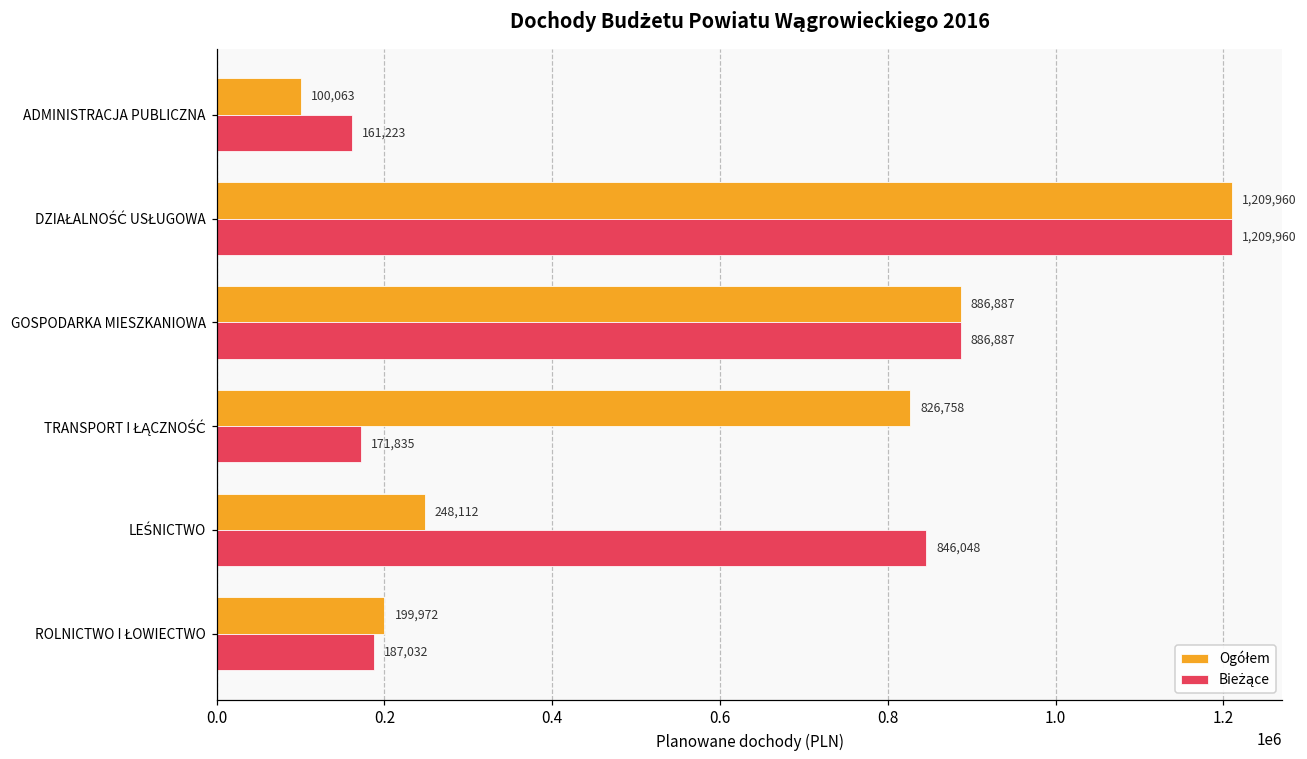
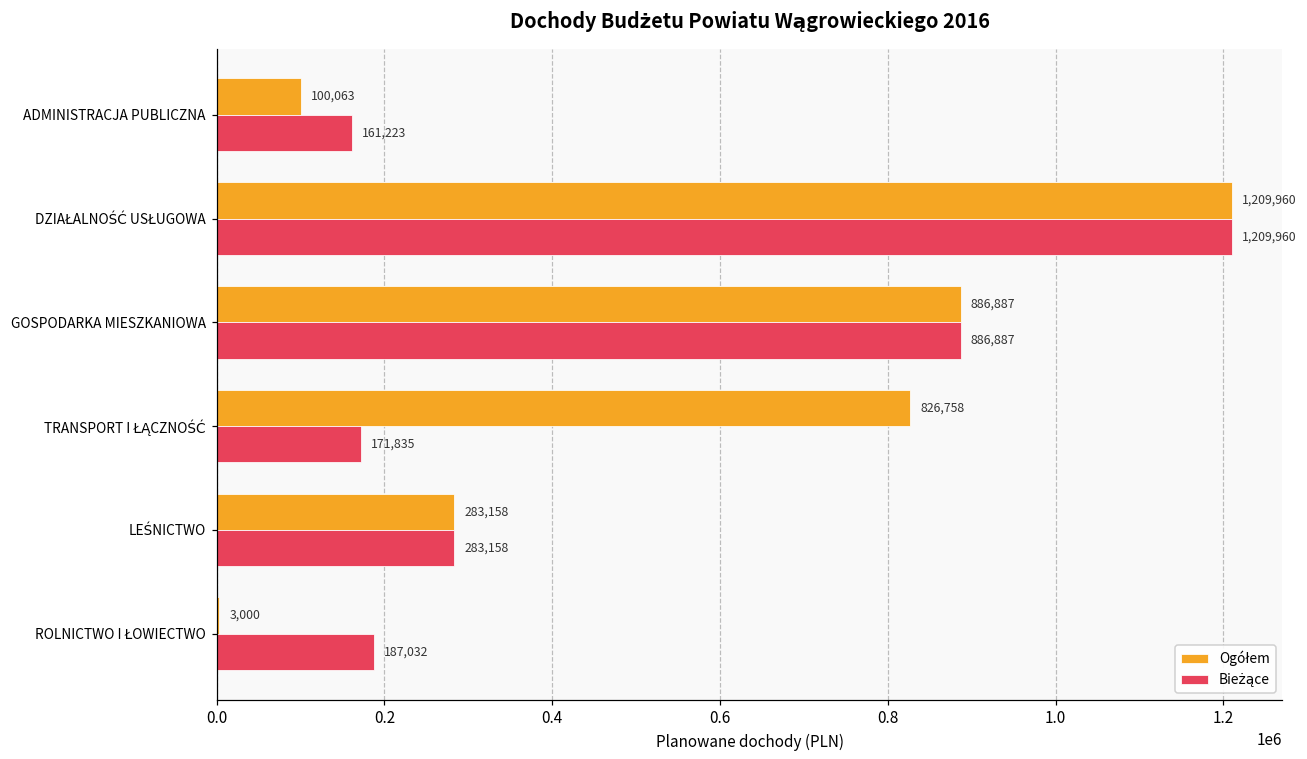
Ogółem, LEŚNICTWO: 248,112 -> 283,158
Bieżące, LEŚNICTWO: 846,048 -> 283,158
Ogółem, ROLNICTWO I ŁOWIECTWO: 199,972 -> 3,000
